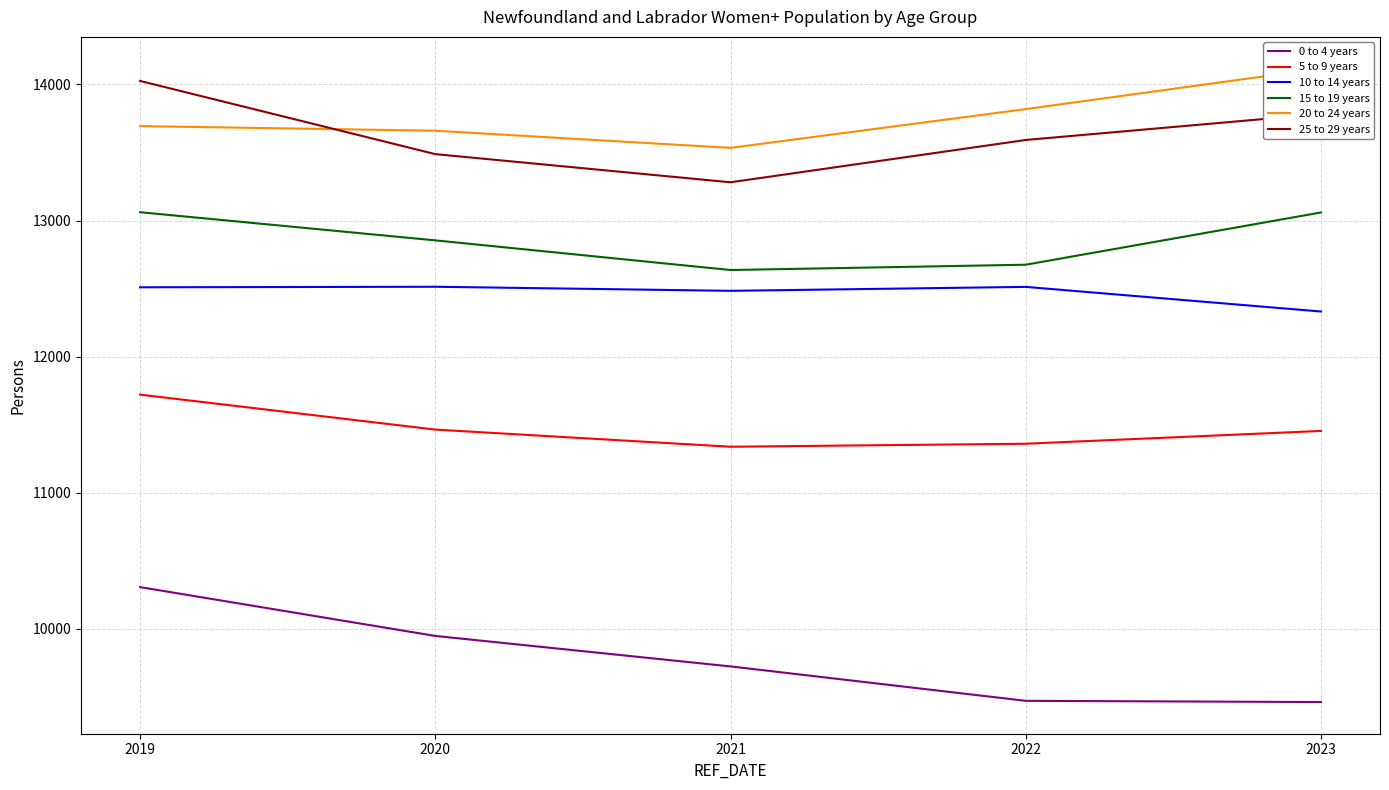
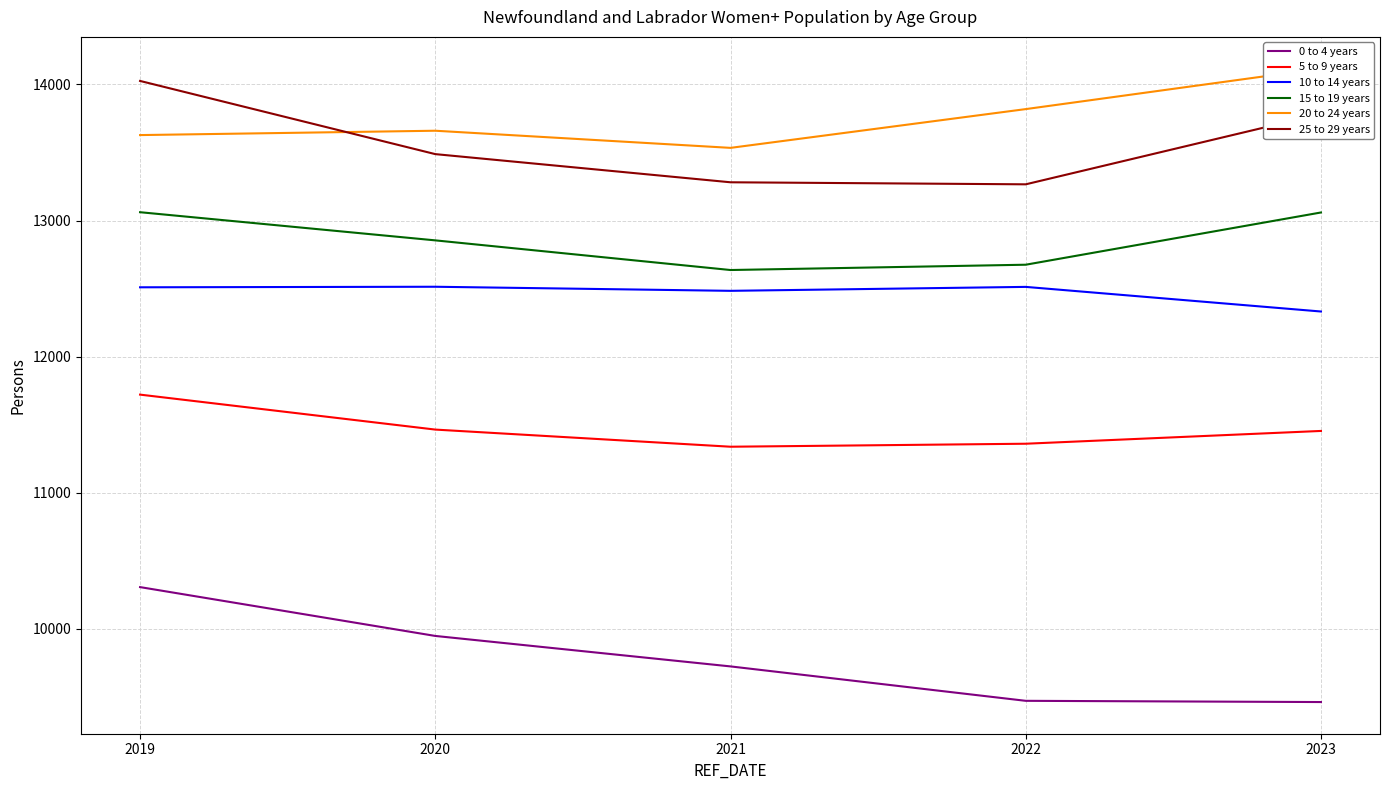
20 to 24 years, 2019: 13690 -> 13630
25 to 29 years, 2022: 13590 -> 13270
